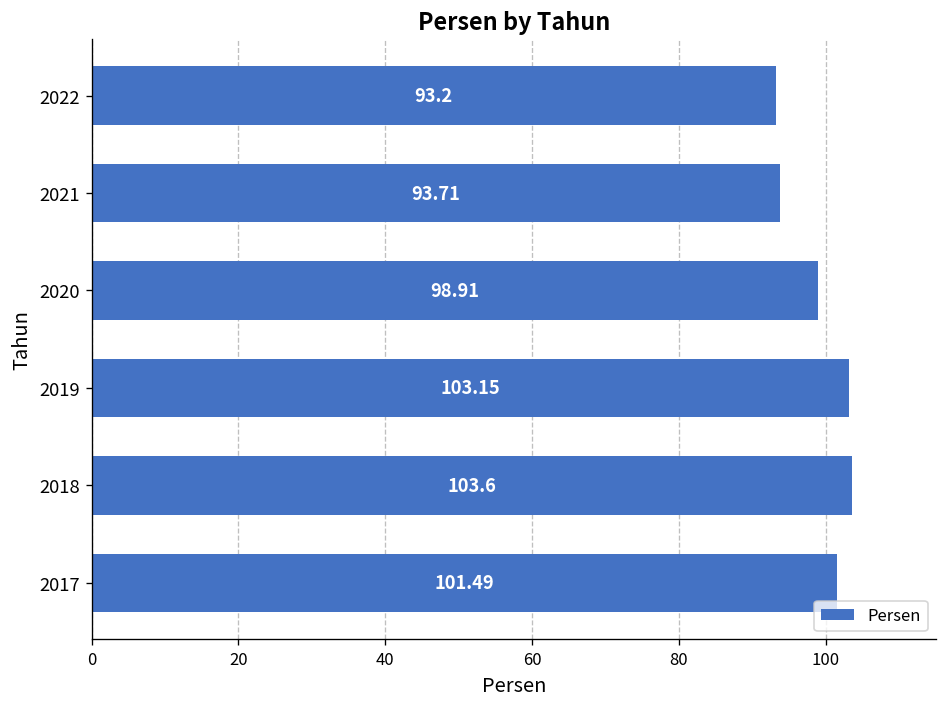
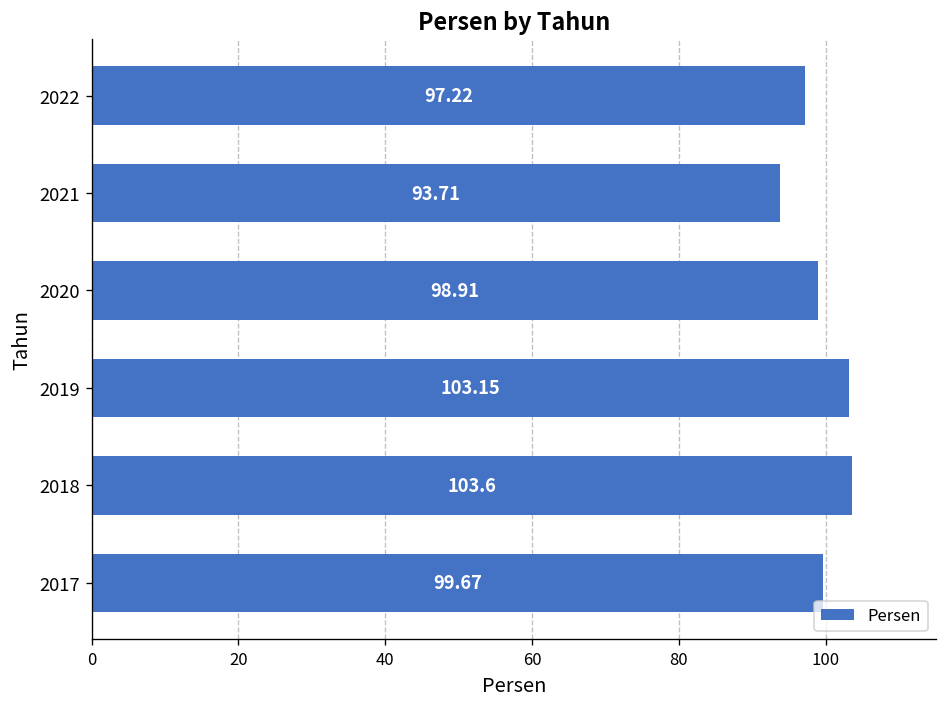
2022: 93.2 -> 97.22
2017: 101.49 -> 99.67
